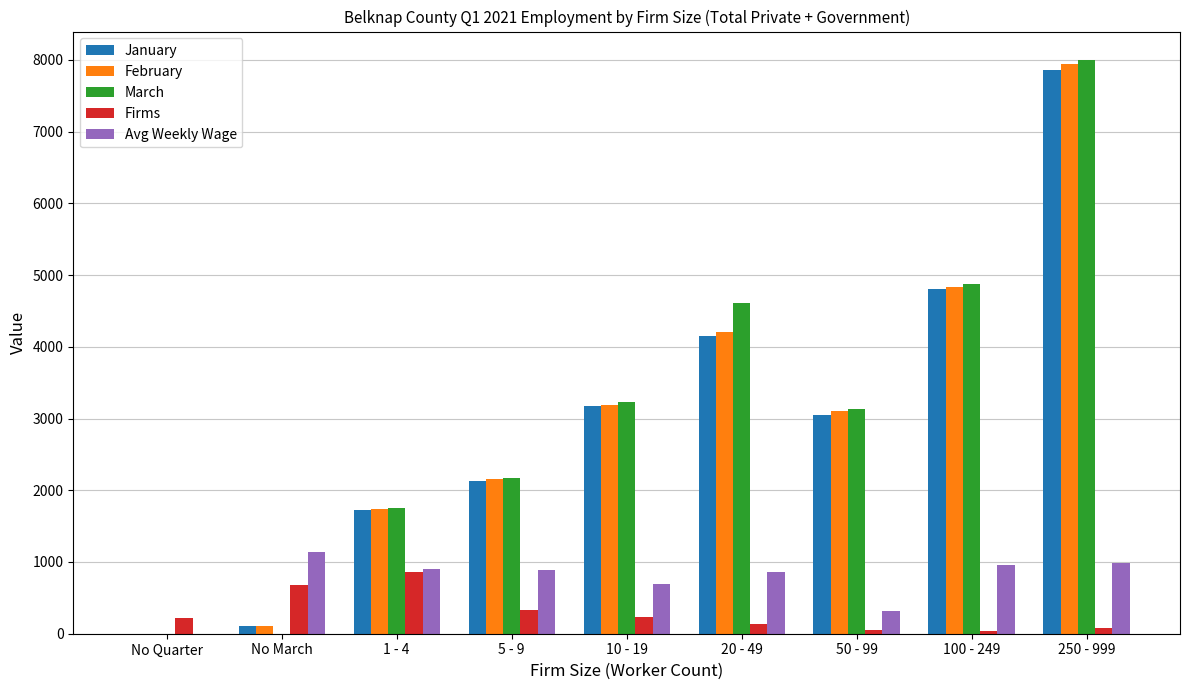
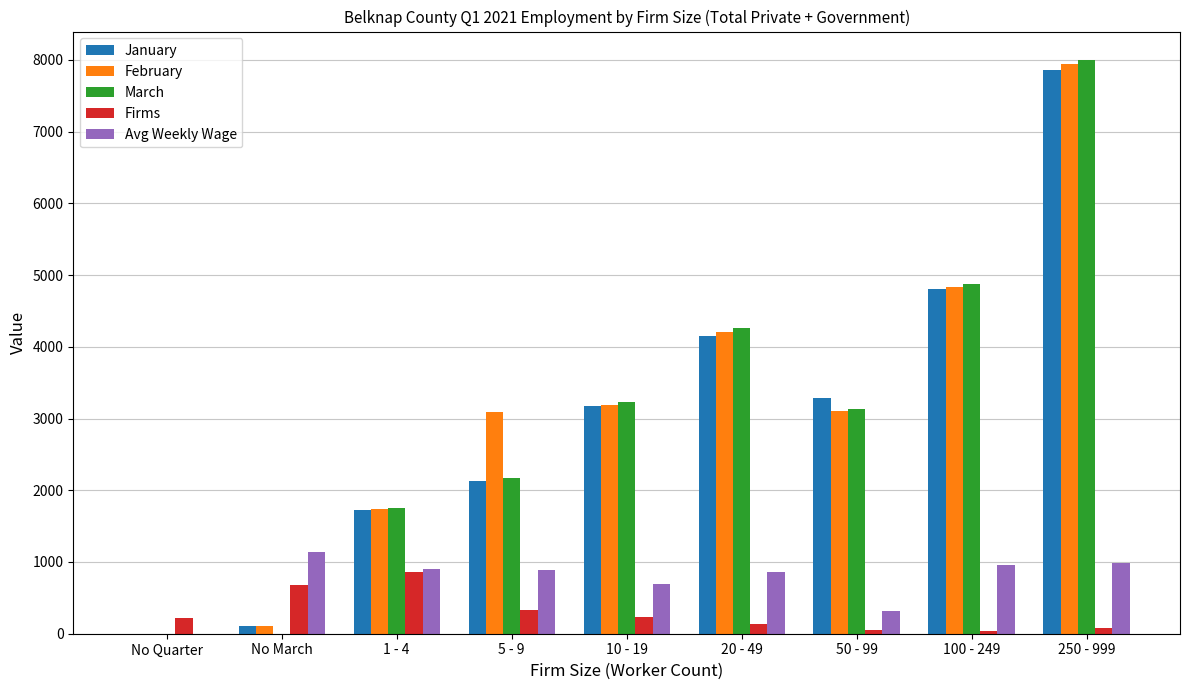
February, 5 - 9: 2200 -> 3100
March, 20 - 49: 4600 -> 4300
January, 50 - 99: 3000 -> 3300
